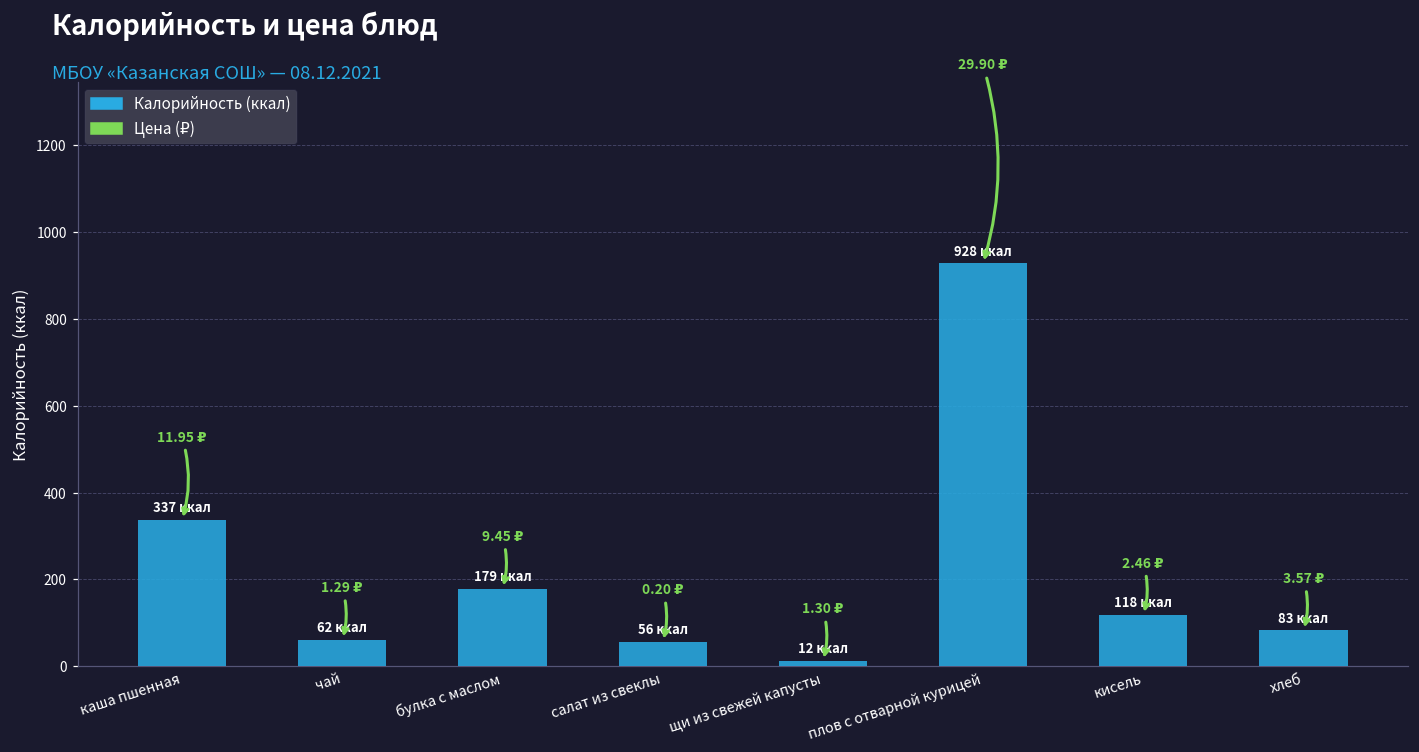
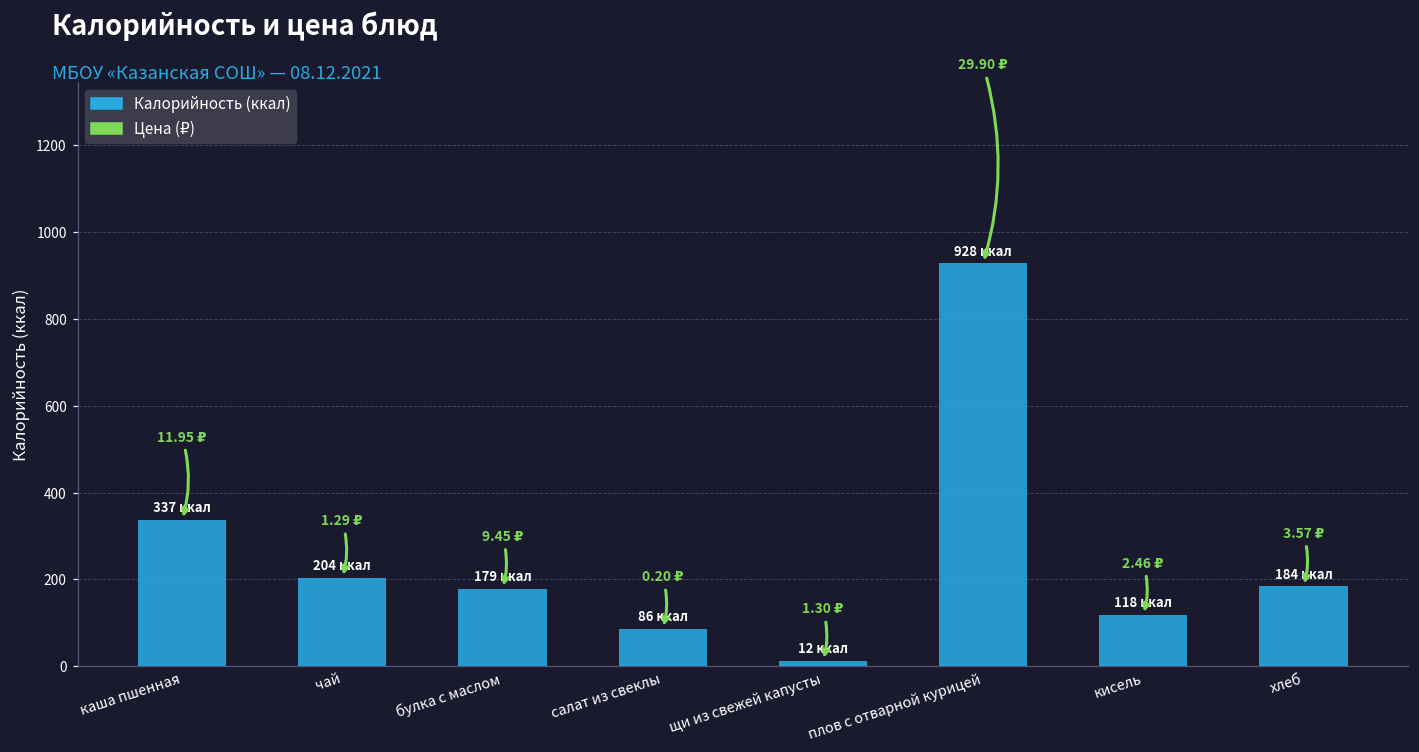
чай: 62 -> 204
салат из свеклы: 56 -> 86
хлеб: 83 -> 184
